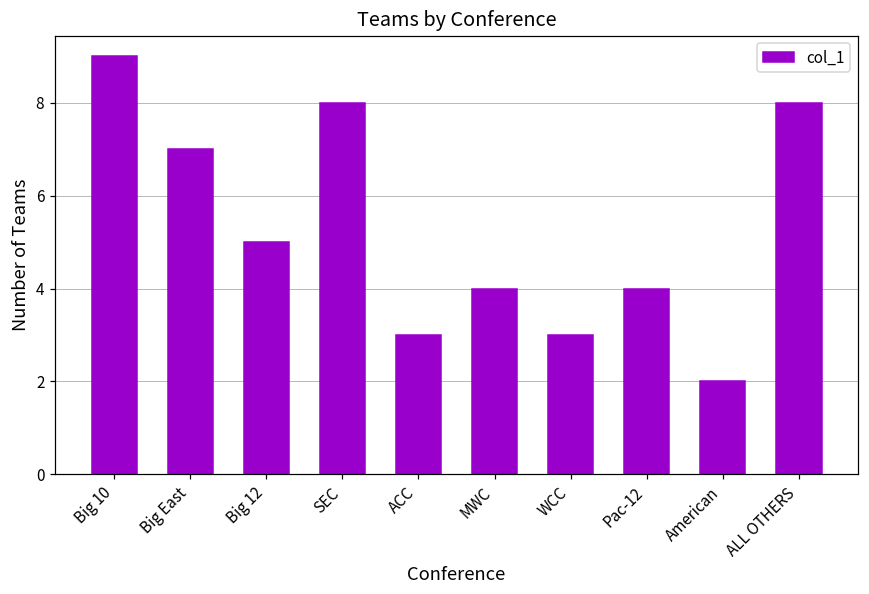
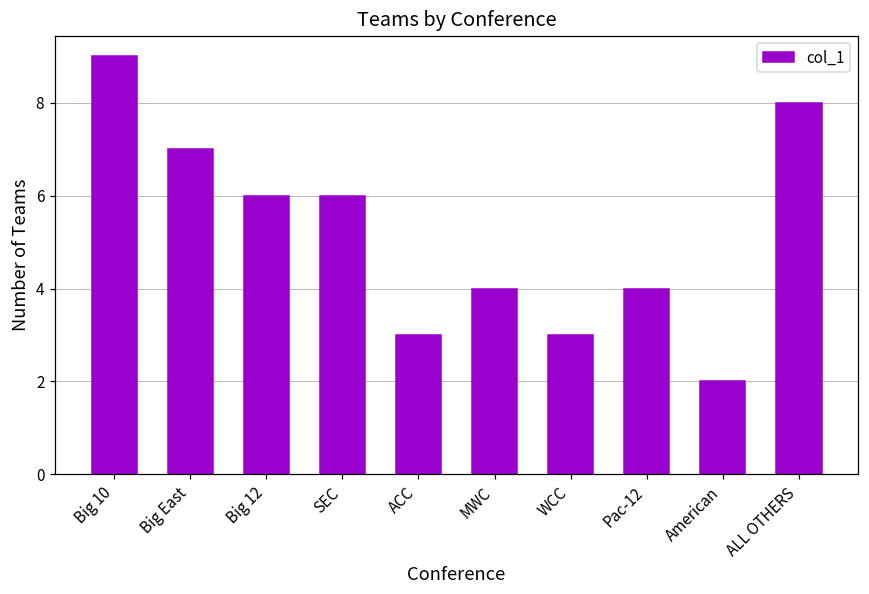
Big 12: 5 -> 6
SEC: 8 -> 6
